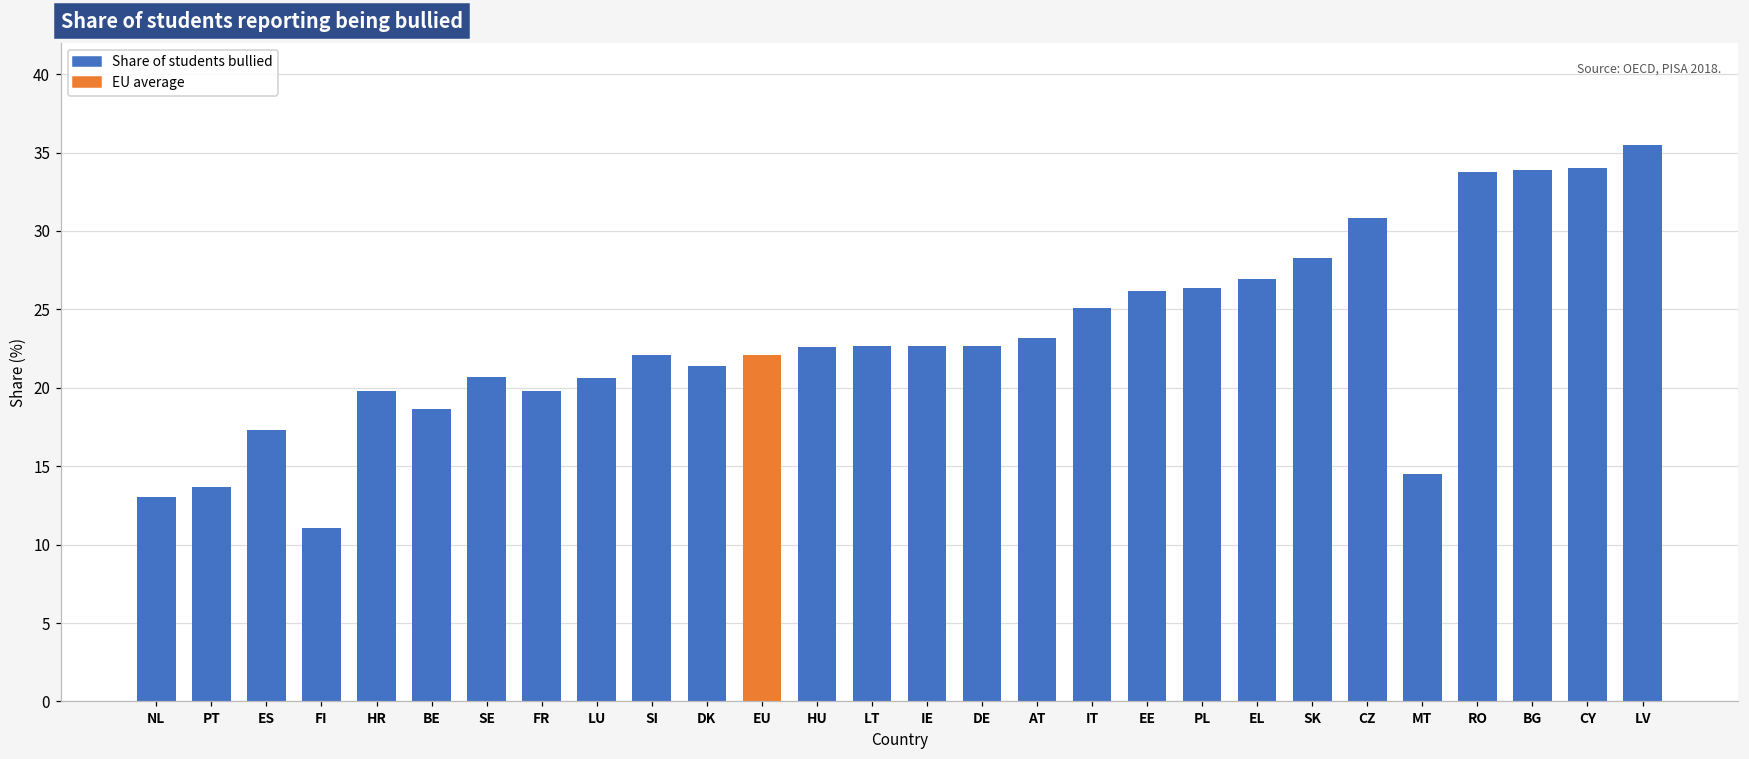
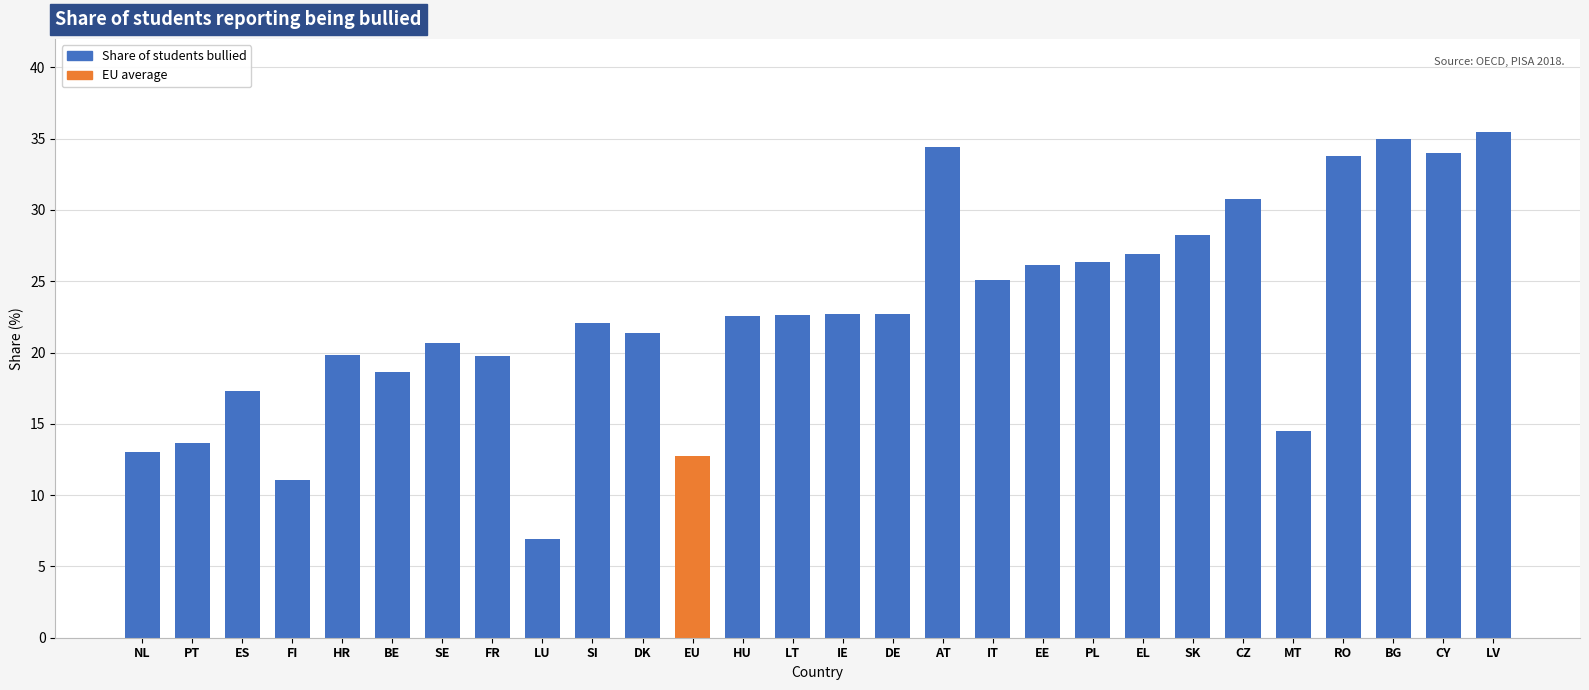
LU: 20.6 -> 6.9
EU: 22.1 -> 12.7
AT: 23.2 -> 34.4
BG: 33.9 -> 35.0
